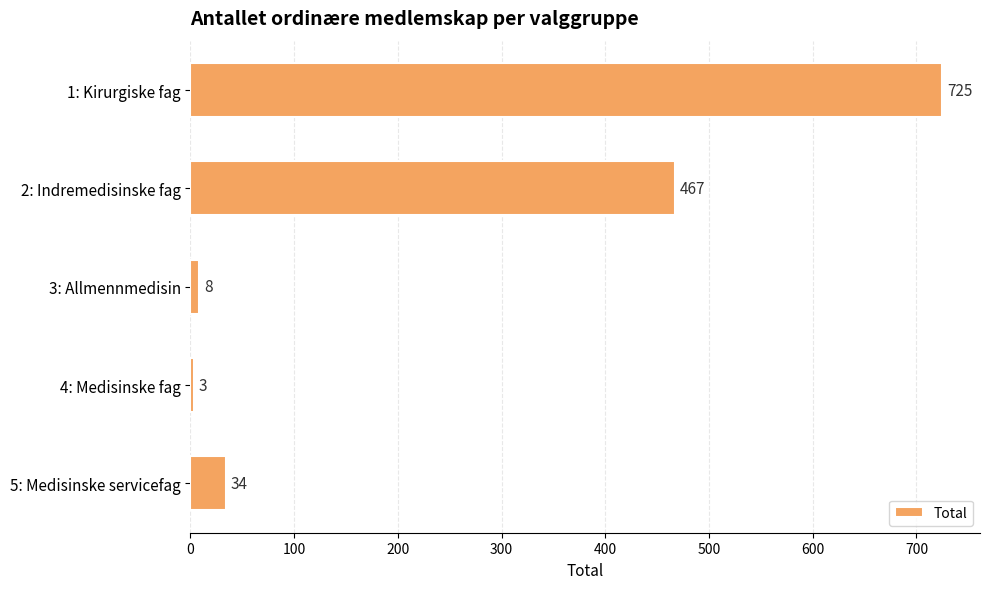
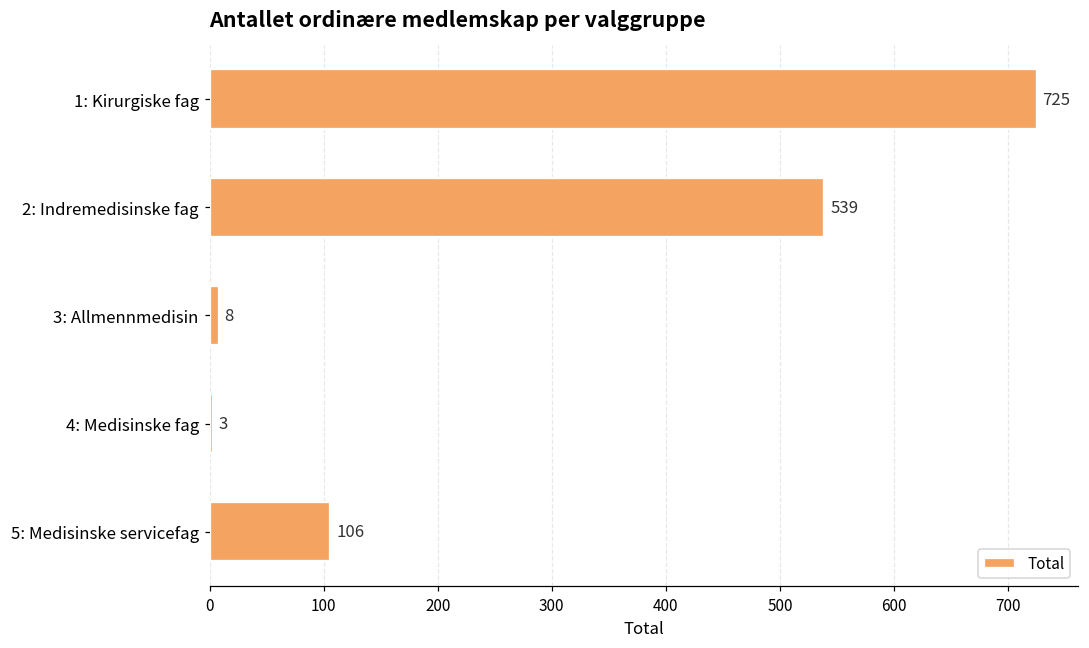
2: Indremedisinske fag: 467 -> 539
5: Medisinske servicefag: 34 -> 106
